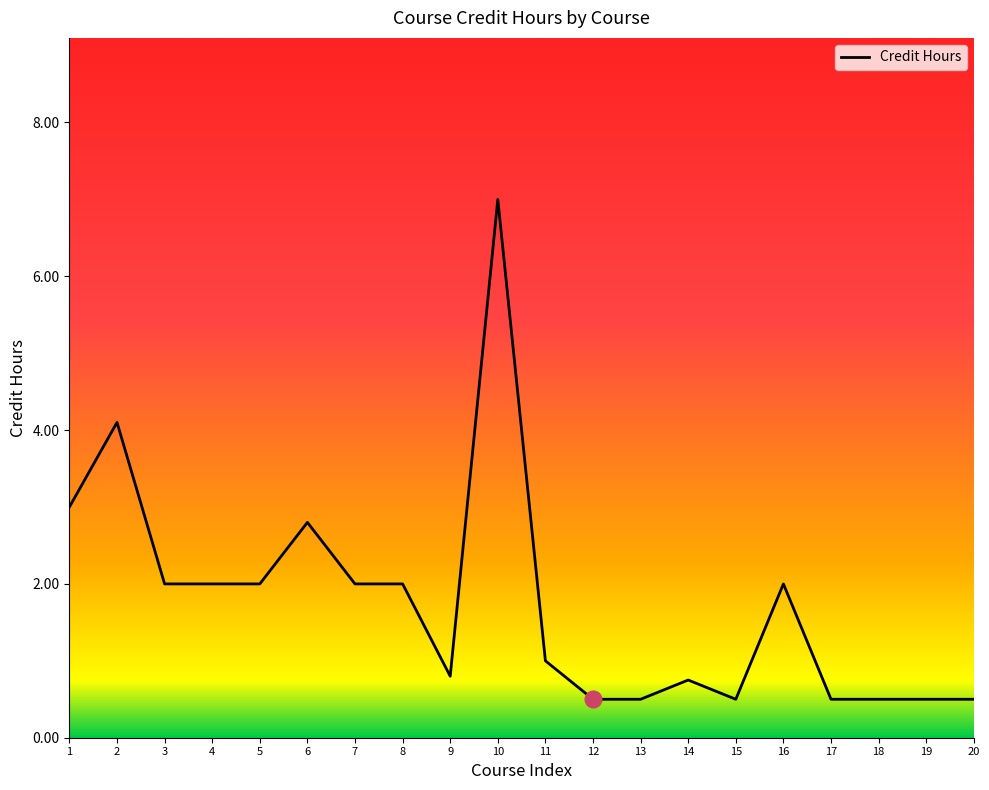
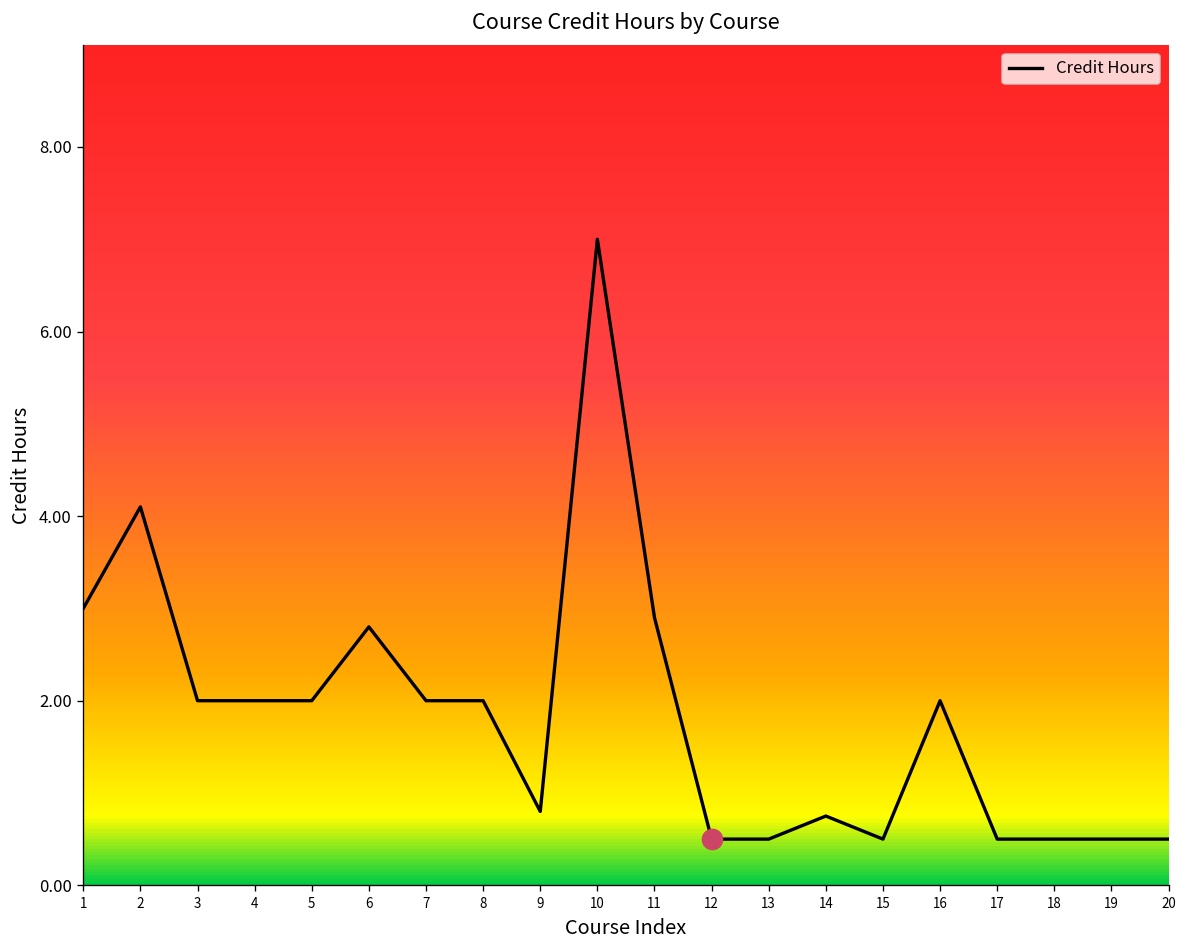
Credit Hours, 11: 1.0 -> 2.9
